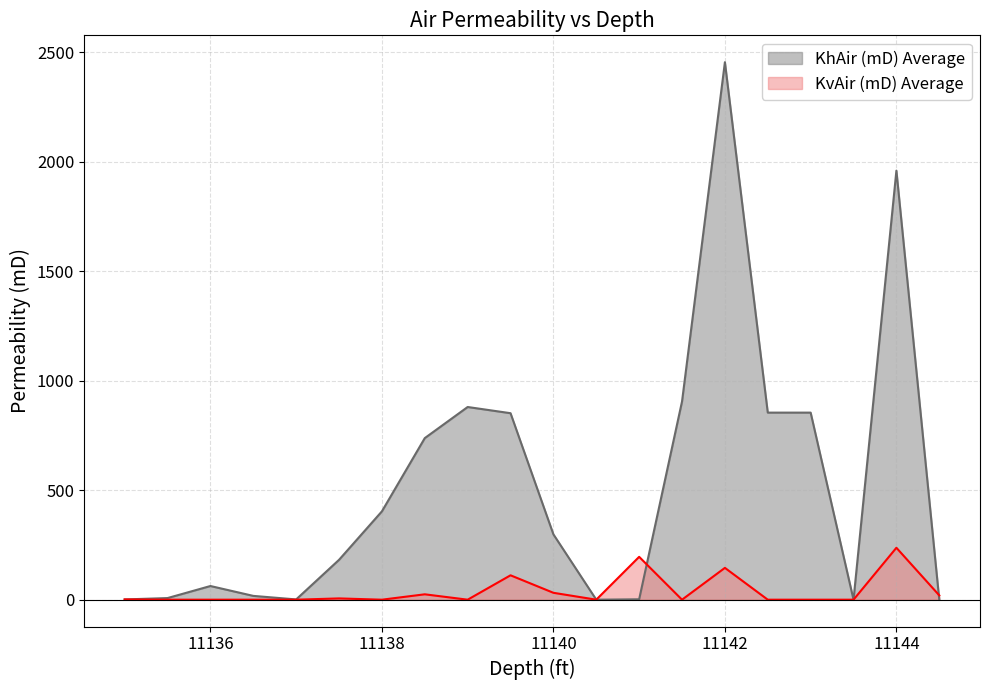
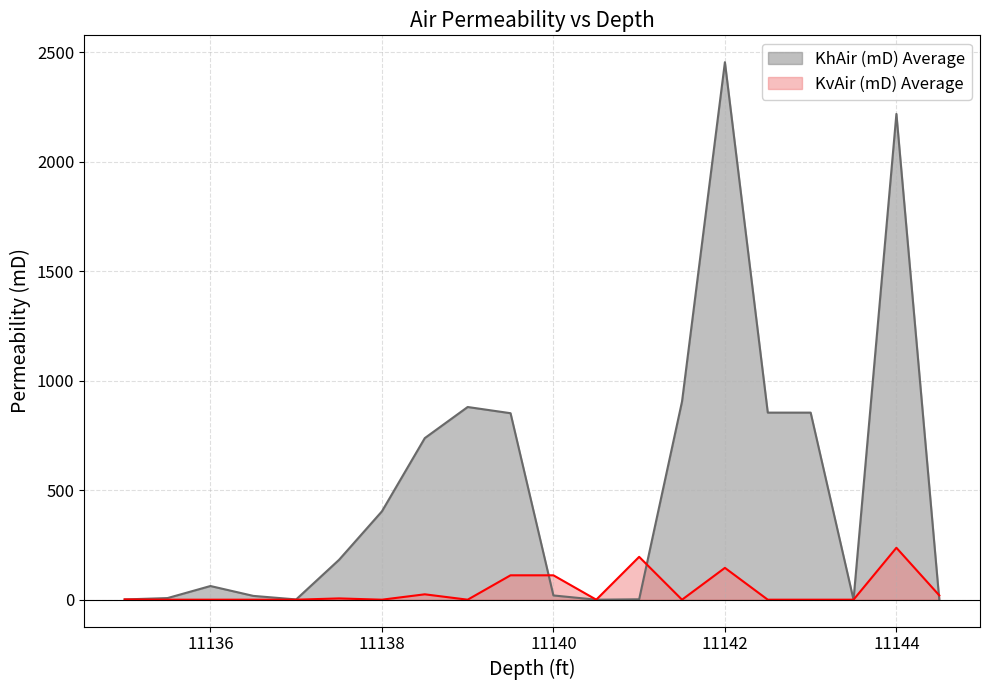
KhAir (mD) Average, 11140: 300 -> 20
KvAir (mD) Average, 11140: 30 -> 110
KhAir (mD) Average, 11144: 1960 -> 2220
